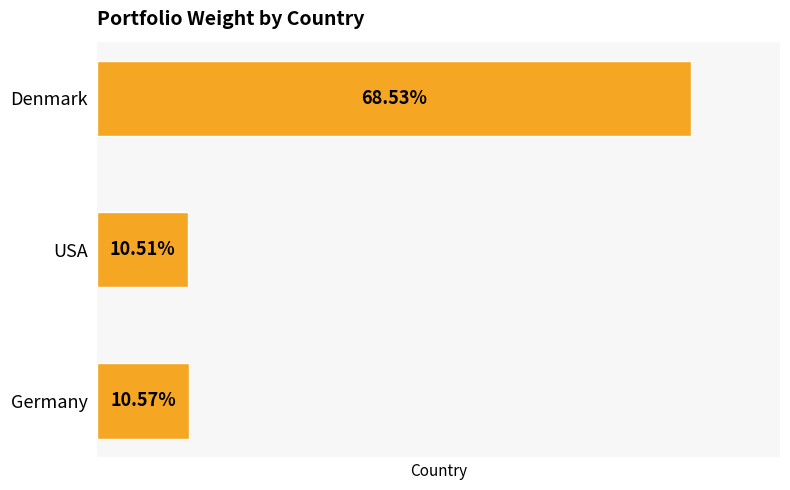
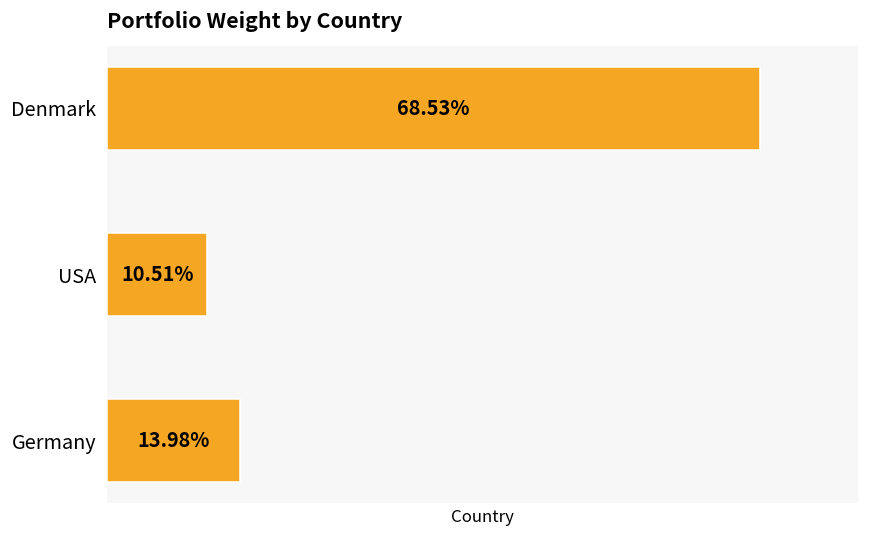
Germany: 10.57% -> 13.98%
